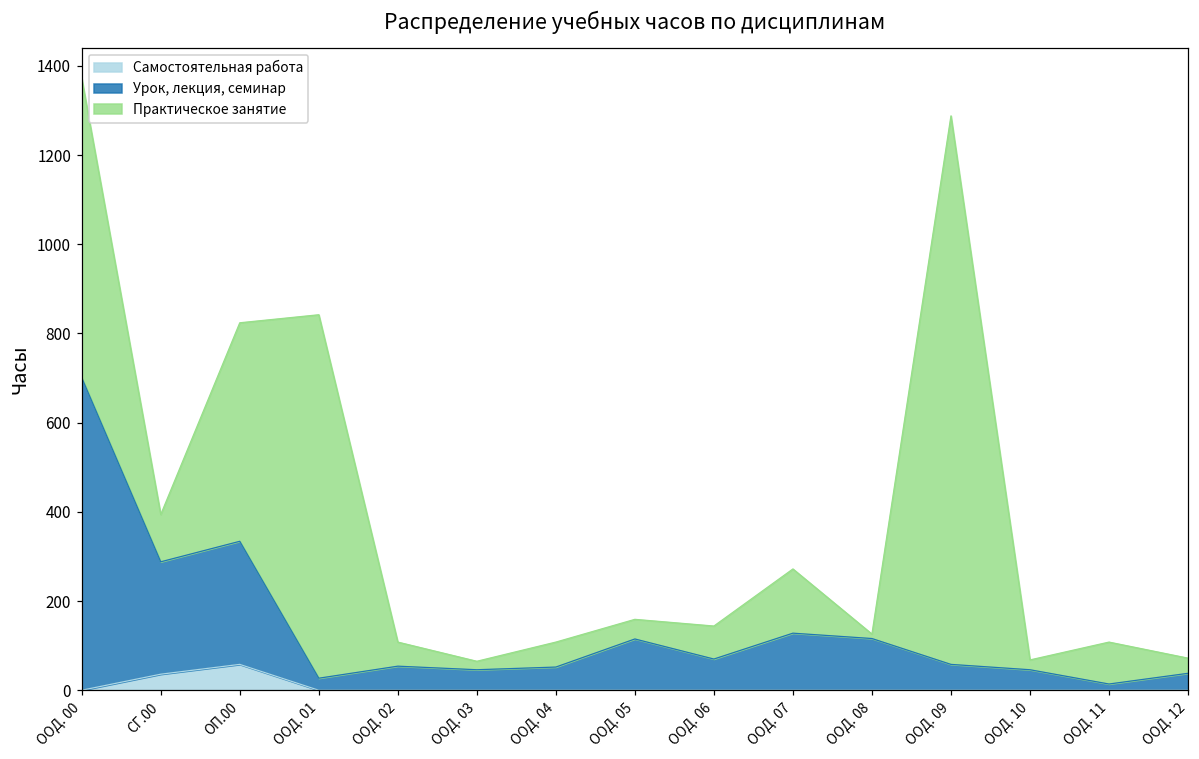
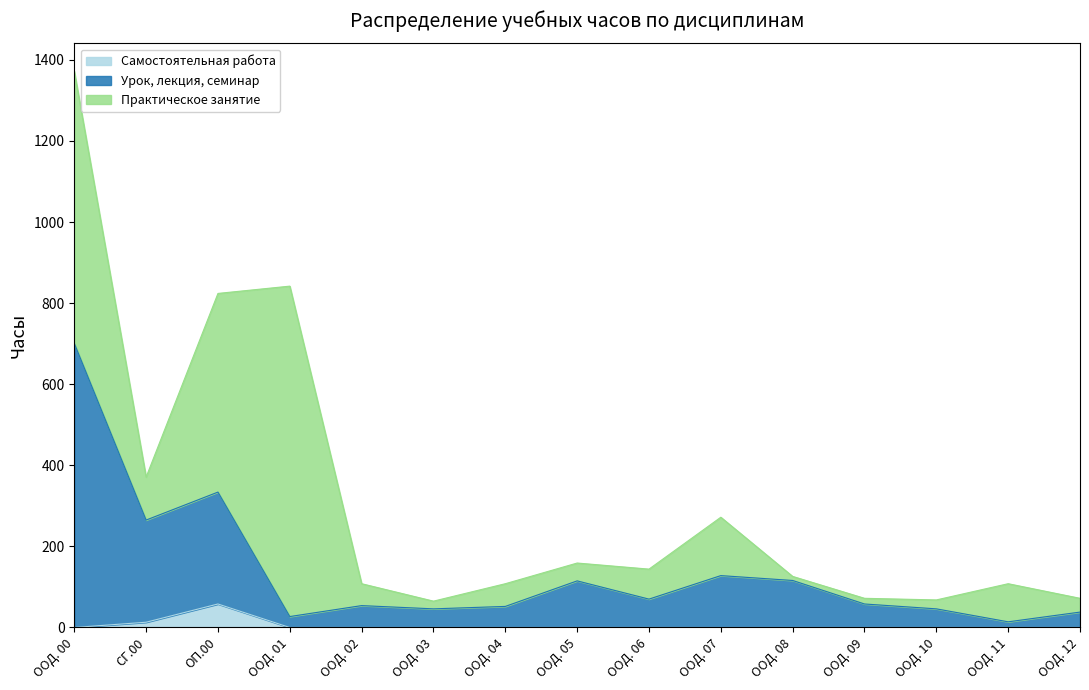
Самостоятельная работа, СГ.00: 40 -> 10
Практическое занятие, ООД. 09: 1230 -> 10
